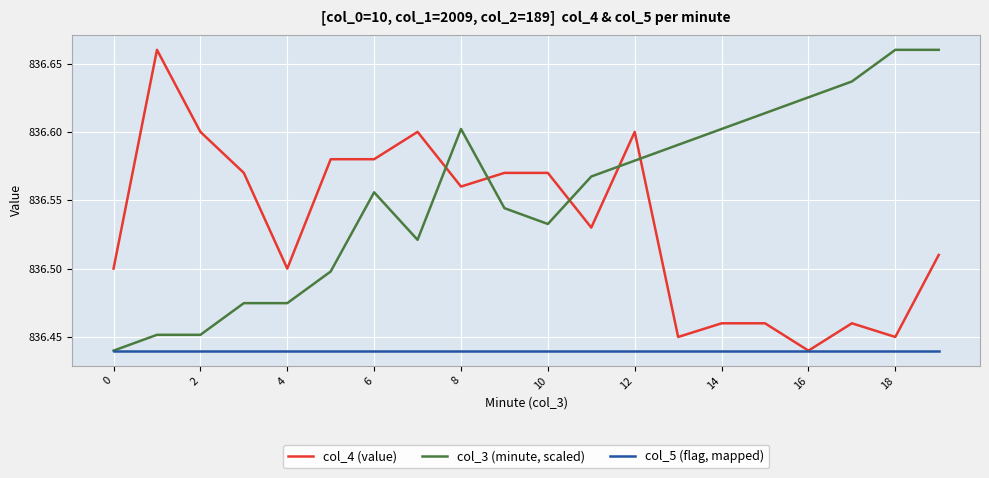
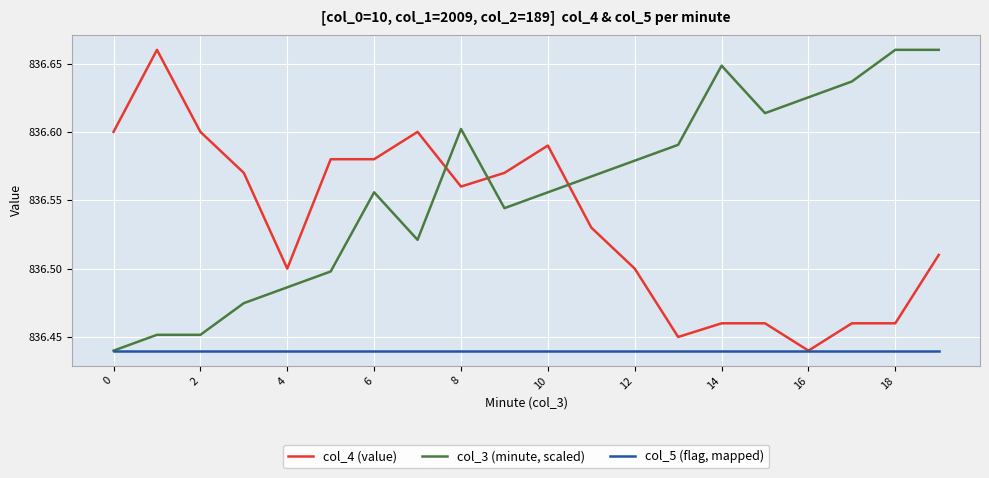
col_4 (value), 0: 836.5 -> 836.6
col_3 (minute, scaled), 4: 836.475 -> 836.486
col_4 (value), 10: 836.57 -> 836.59
col_3 (minute, scaled), 10: 836.533 -> 836.556
col_4 (value), 12: 836.6 -> 836.5
col_3 (minute, scaled), 14: 836.602 -> 836.648
col_4 (value), 18: 836.45 -> 836.46
